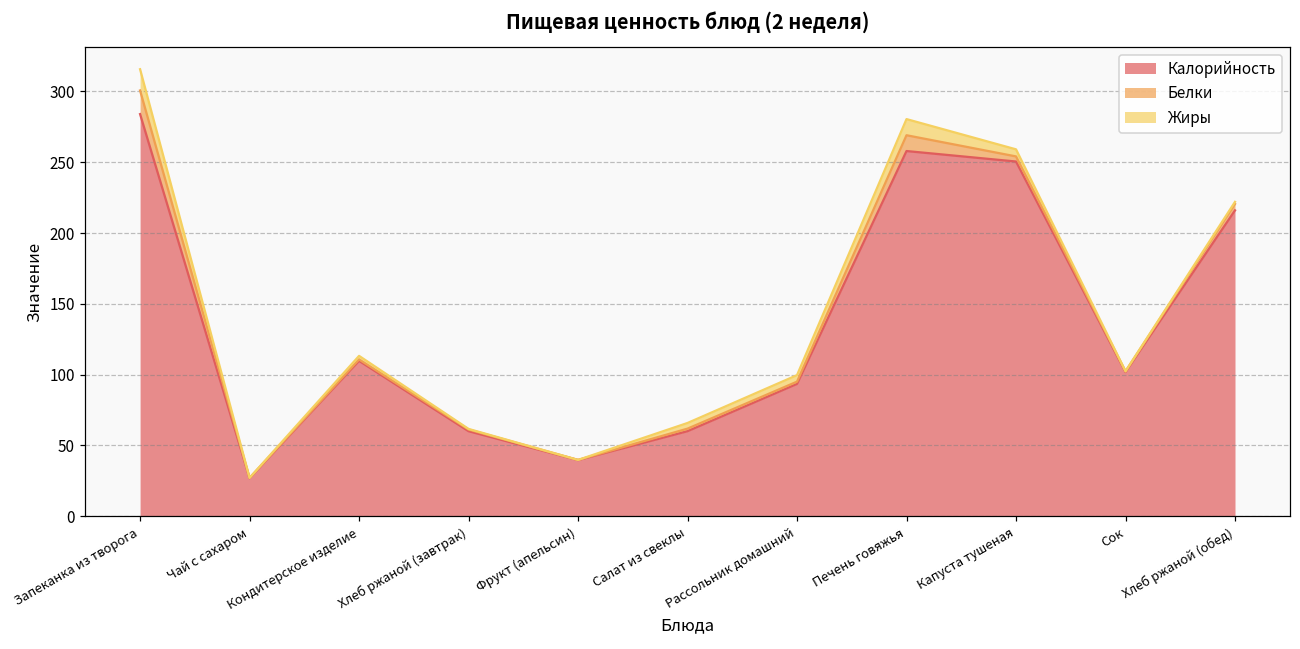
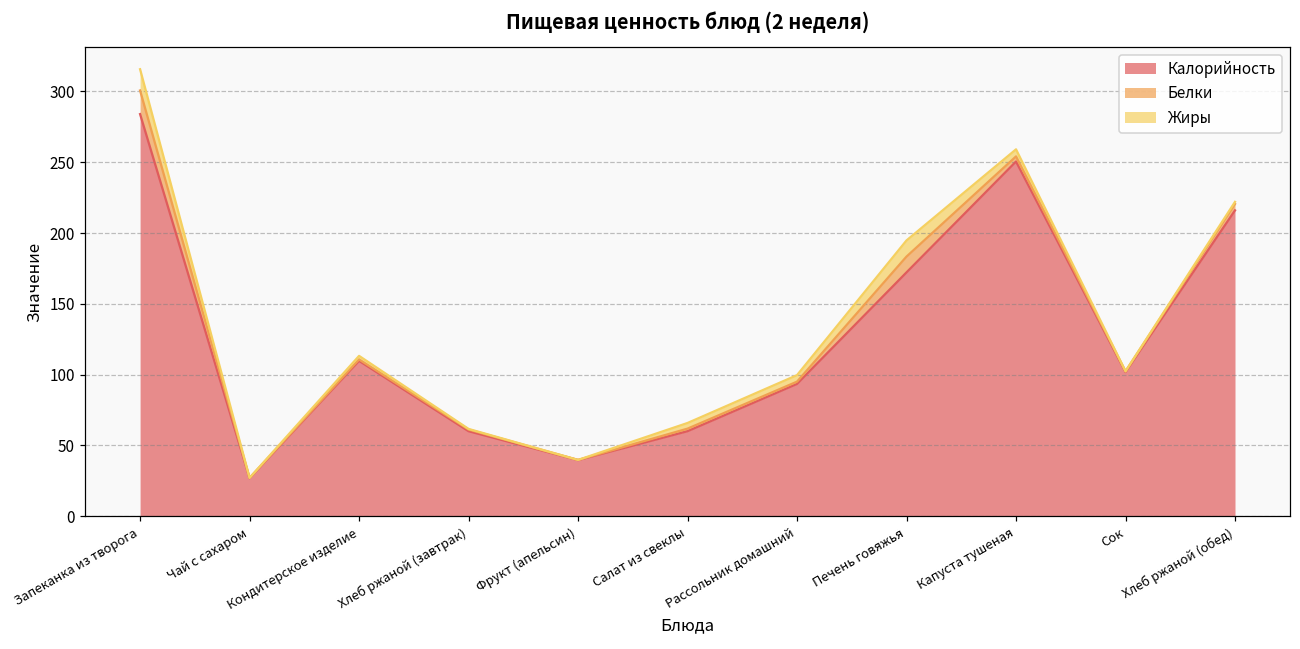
Калорийность, Печень говяжья: 258 -> 172
